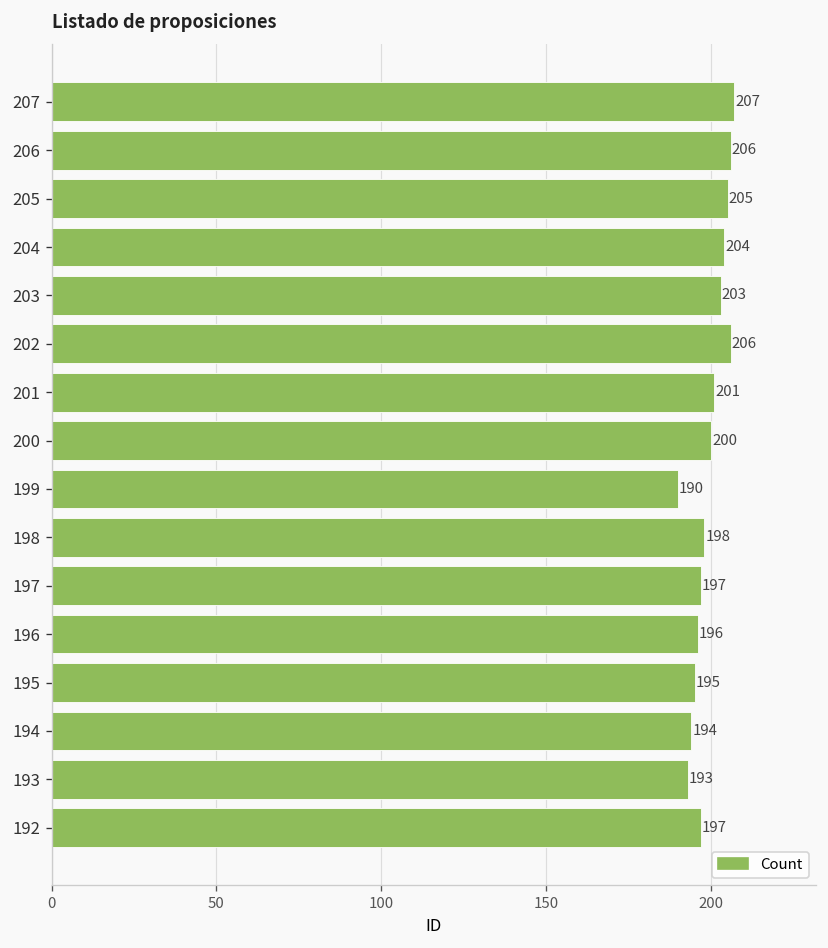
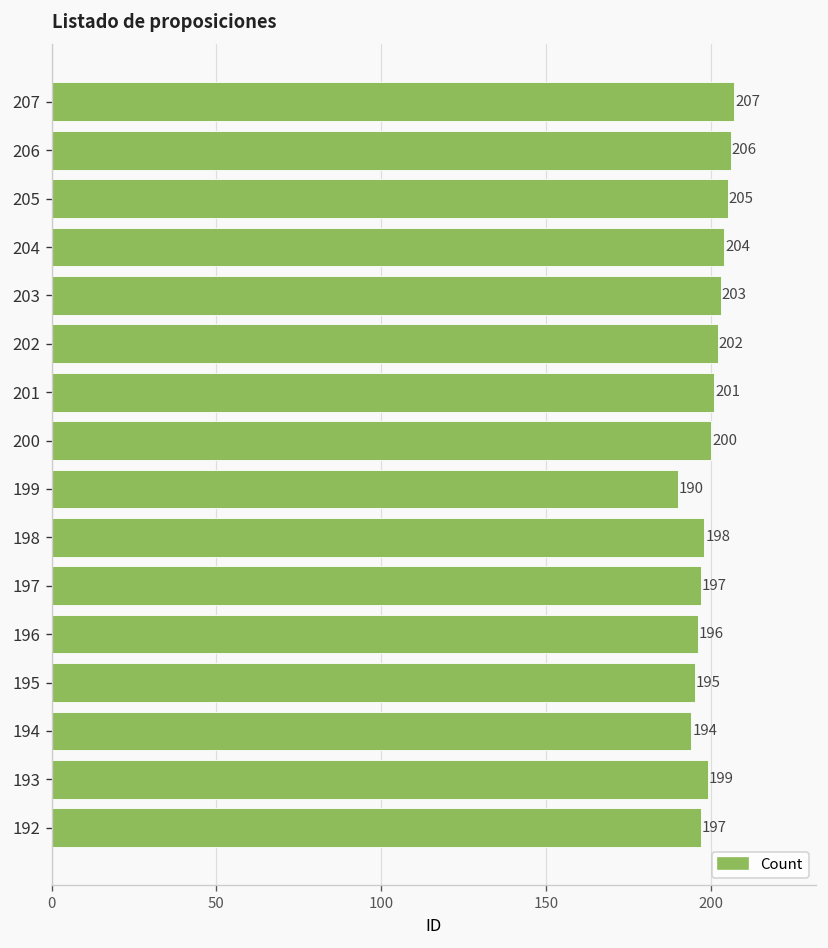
202: 206 -> 202
193: 193 -> 199
